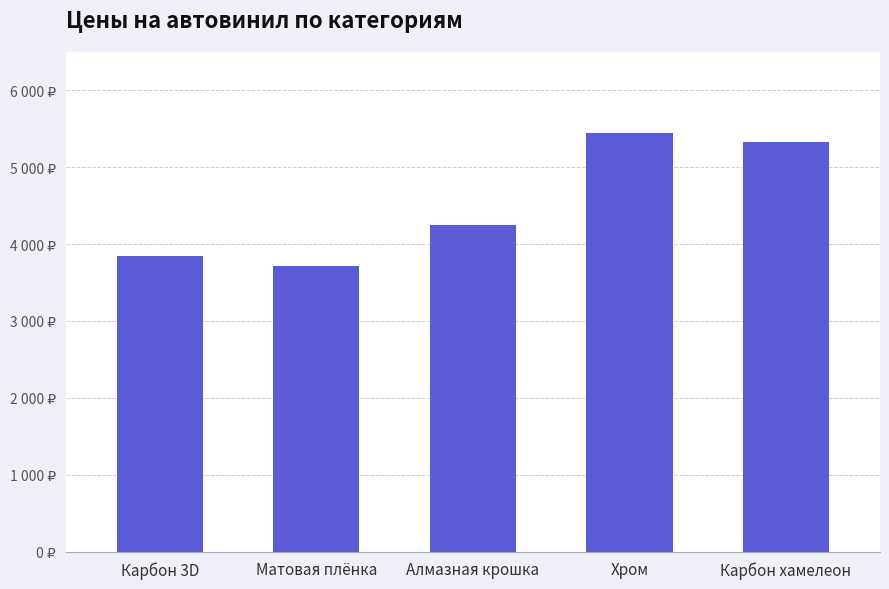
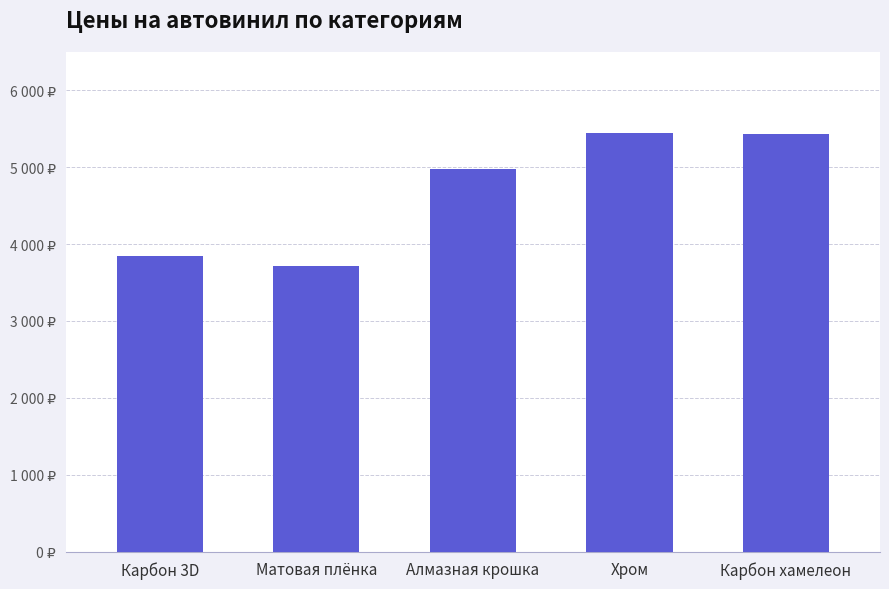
Алмазная крошка: 4300 ₽ -> 5000 ₽
Карбон хамелеон: 5300 ₽ -> 5400 ₽
